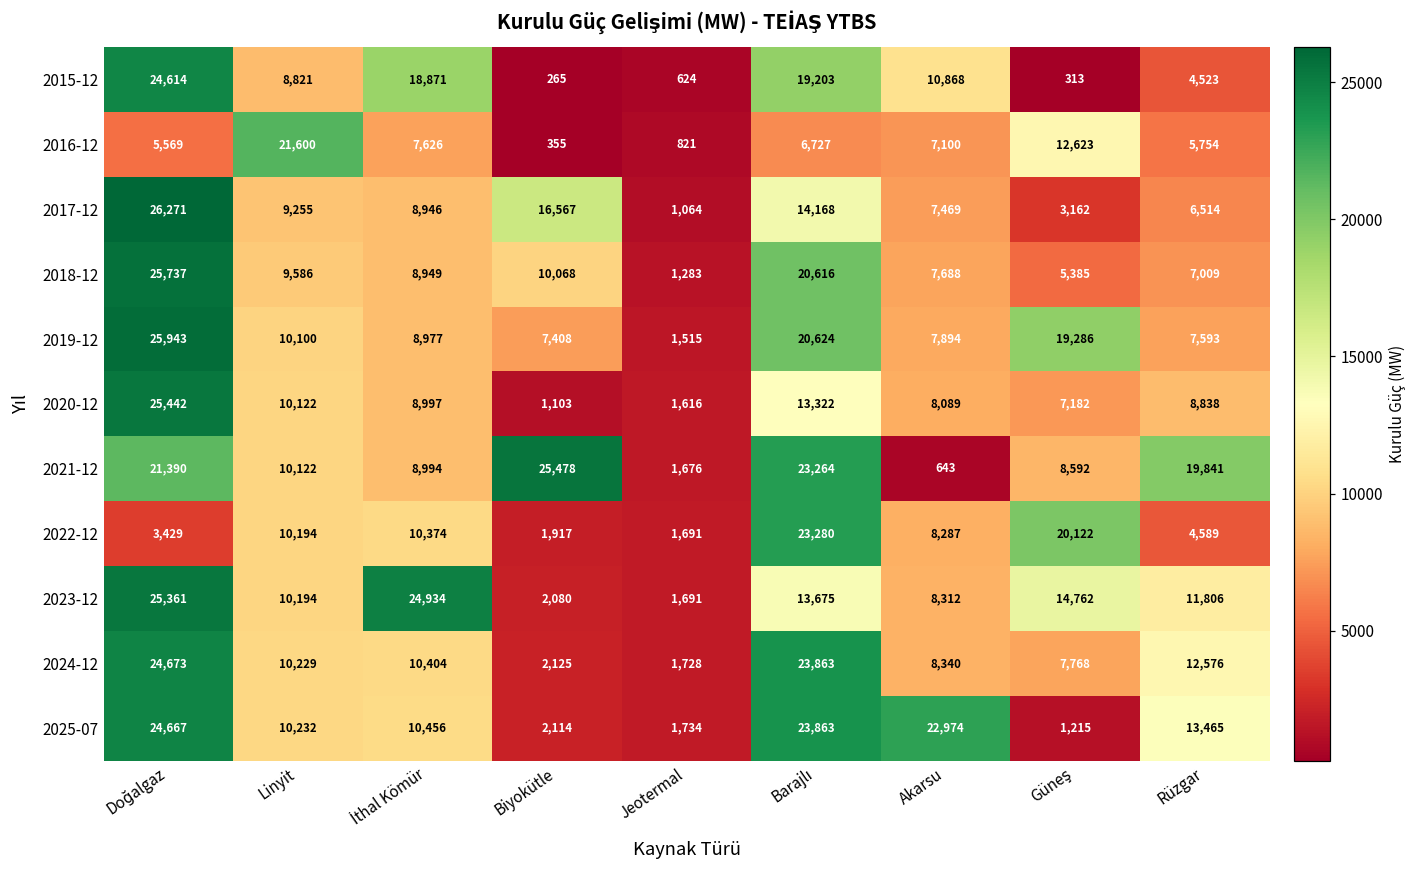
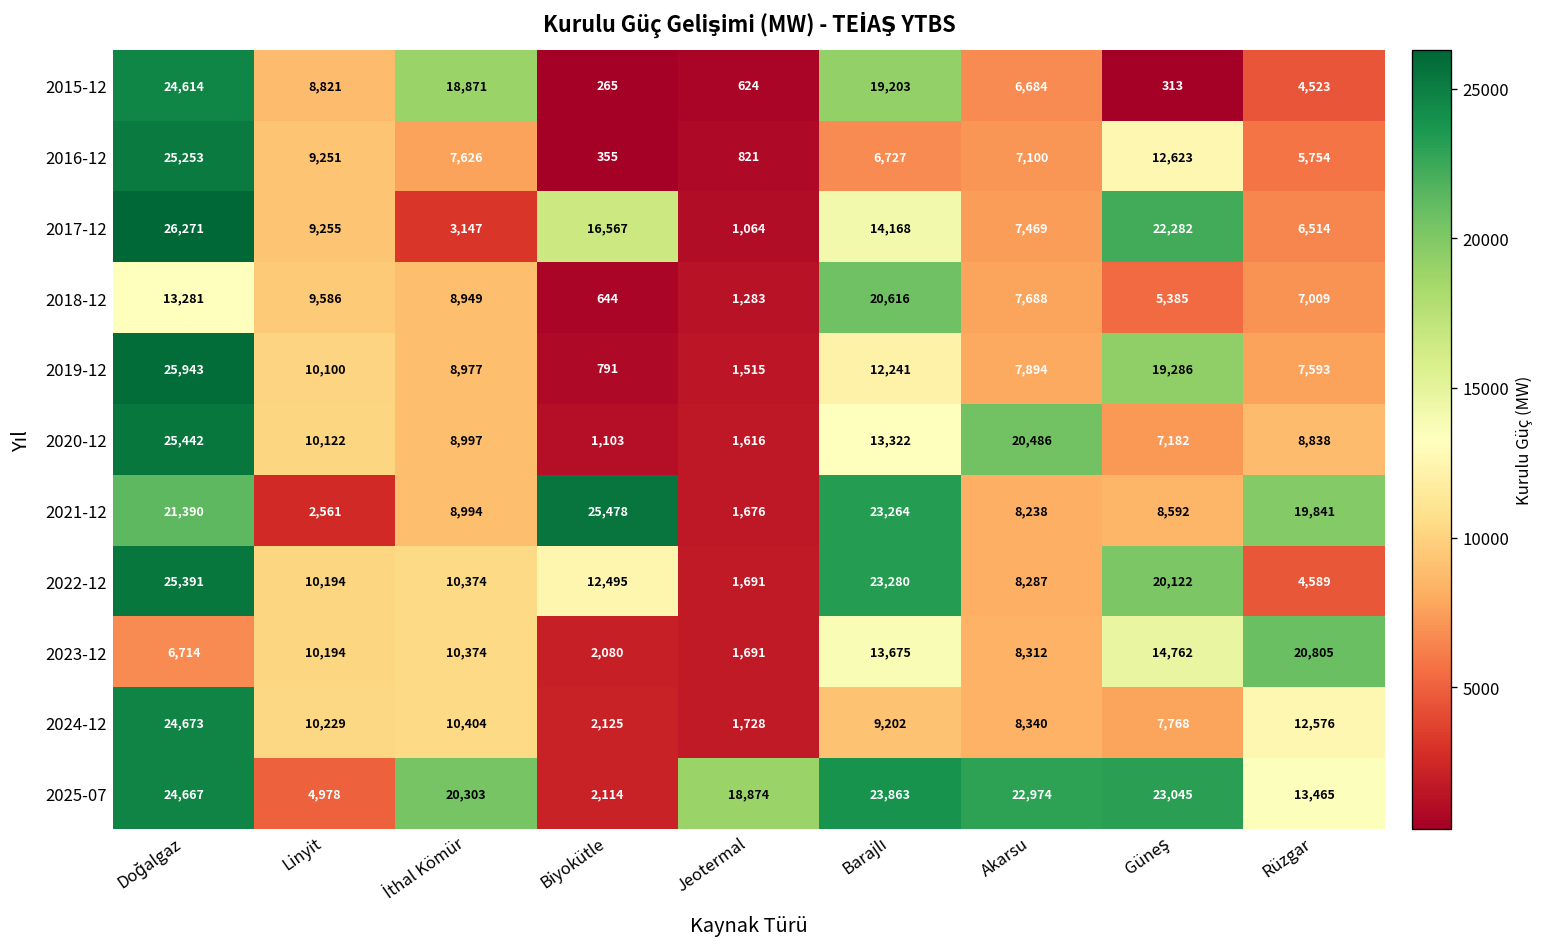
2015-12, Akarsu: 10,868 -> 6,684
2016-12, Doğalgaz: 5,569 -> 25,253
2016-12, Linyit: 21,600 -> 9,251
2017-12, İthal Kömür: 8,946 -> 3,147
2017-12, Güneş: 3,162 -> 22,282
2018-12, Doğalgaz: 25,737 -> 13,281
2018-12, Biyokütle: 10,068 -> 644
2019-12, Biyokütle: 7,408 -> 791
2019-12, Barajlı: 20,624 -> 12,241
2020-12, Akarsu: 8,089 -> 20,486
2021-12, Linyit: 10,122 -> 2,561
2021-12, Akarsu: 643 -> 8,238
2022-12, Doğalgaz: 3,429 -> 25,391
2022-12, Biyokütle: 1,917 -> 12,495
2023-12, Doğalgaz: 25,361 -> 6,714
2023-12, İthal Kömür: 24,934 -> 10,374
2023-12, Rüzgar: 11,806 -> 20,805
2024-12, Barajlı: 23,863 -> 9,202
2025-07, Linyit: 10,232 -> 4,978
2025-07, İthal Kömür: 10,456 -> 20,303
2025-07, Jeotermal: 1,734 -> 18,874
2025-07, Güneş: 1,215 -> 23,045
